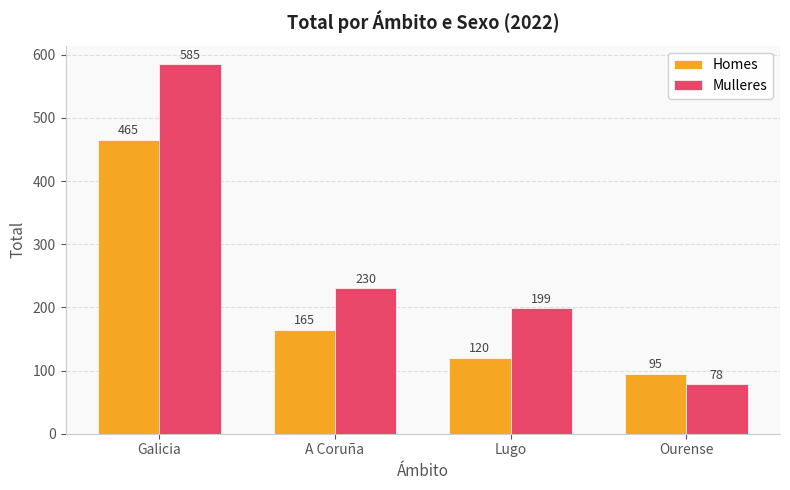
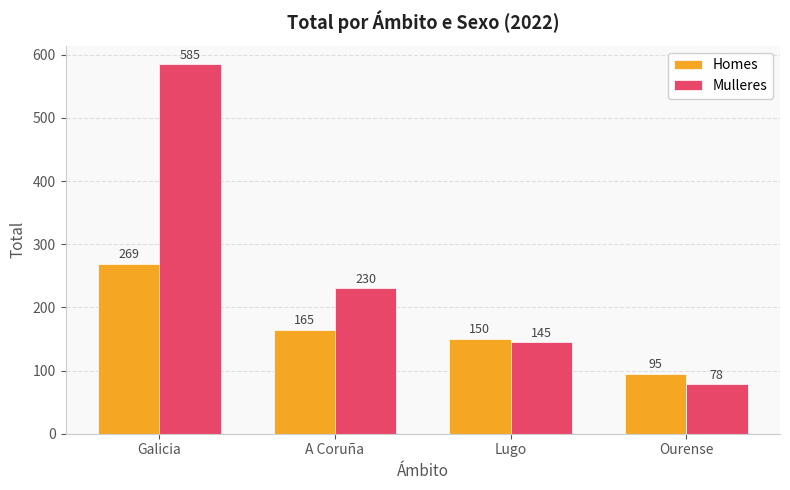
Homes, Galicia: 465 -> 269
Homes, Lugo: 120 -> 150
Mulleres, Lugo: 199 -> 145
